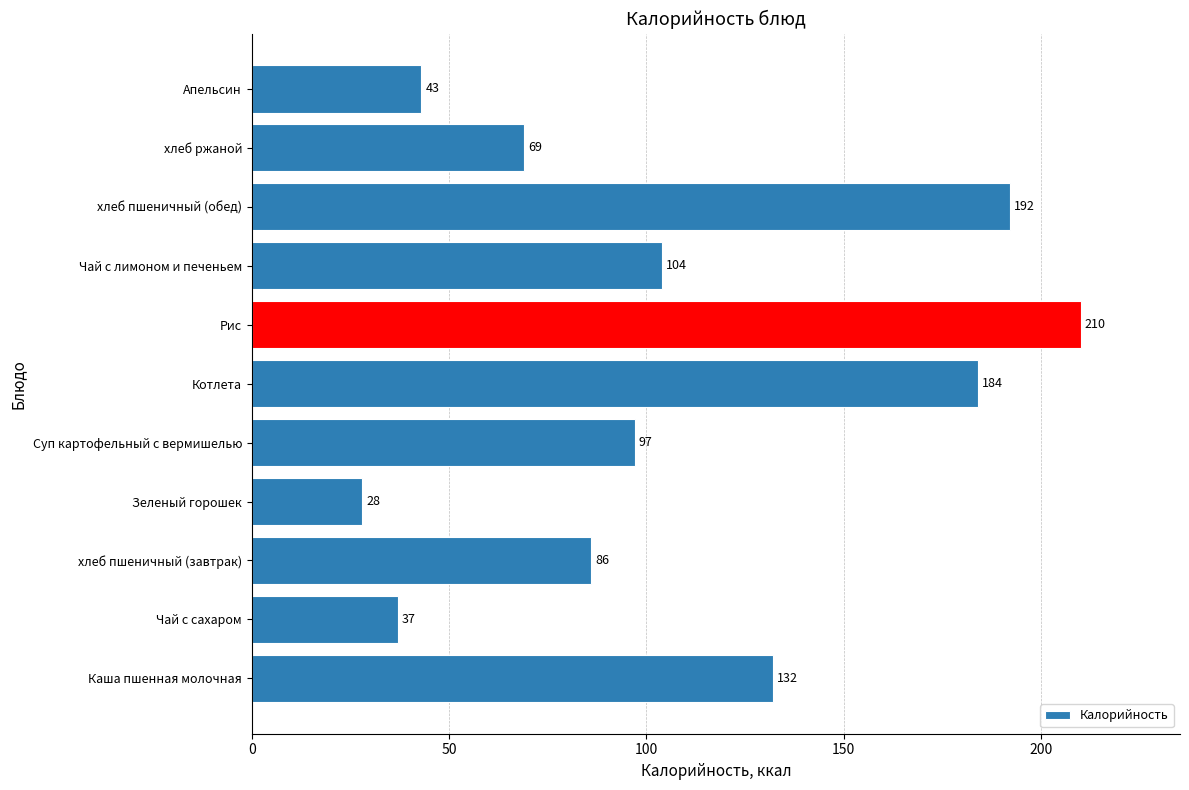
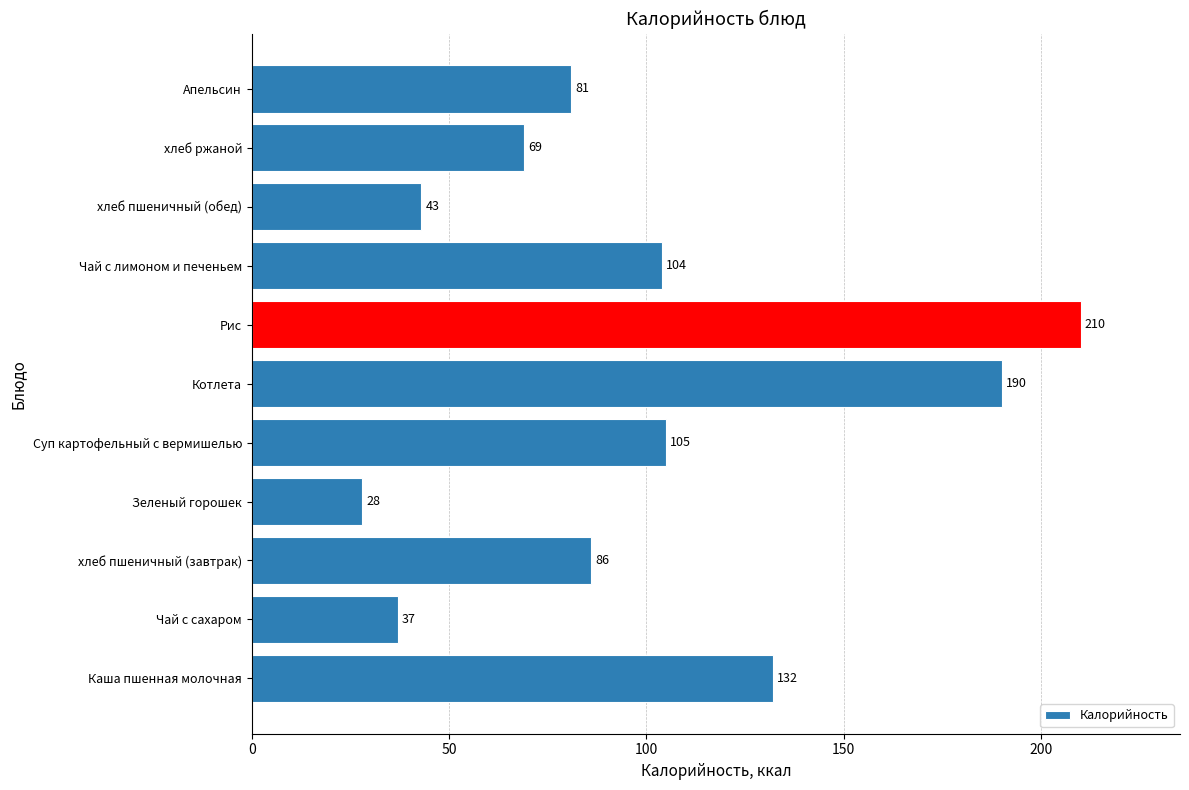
Апельсин: 43 -> 81
хлеб пшеничный (обед): 192 -> 43
Котлета: 184 -> 190
Суп картофельный с вермишелью: 97 -> 105
